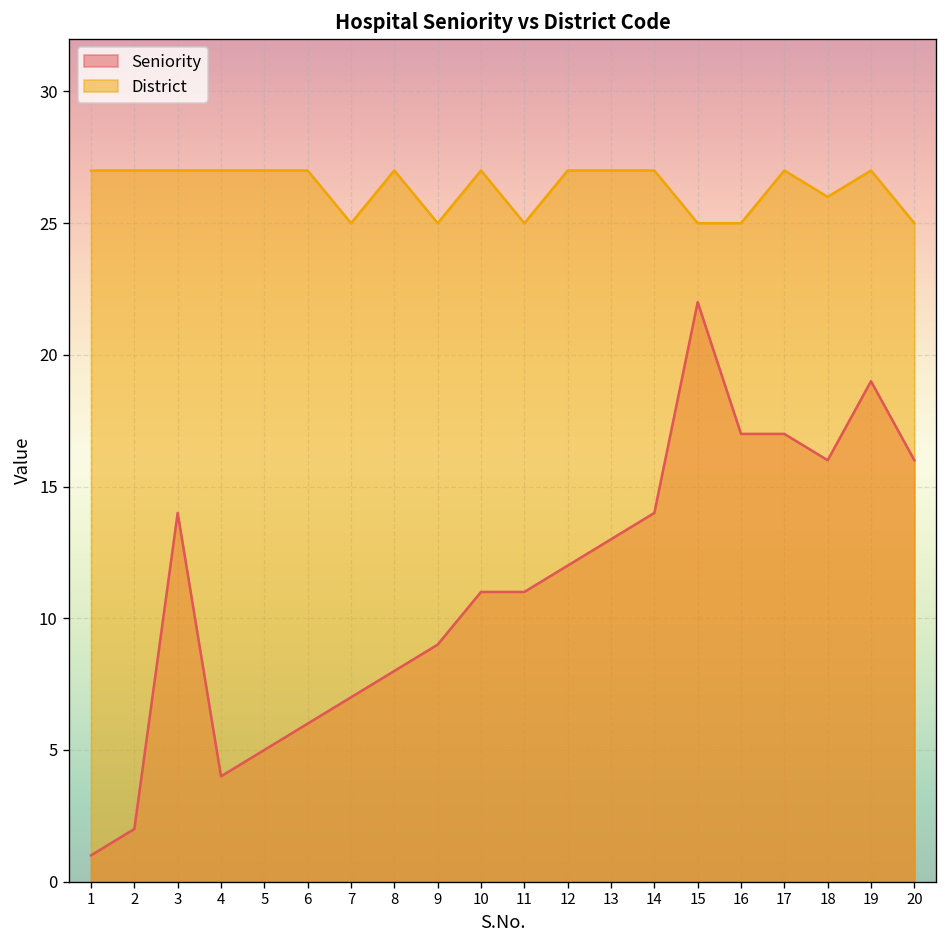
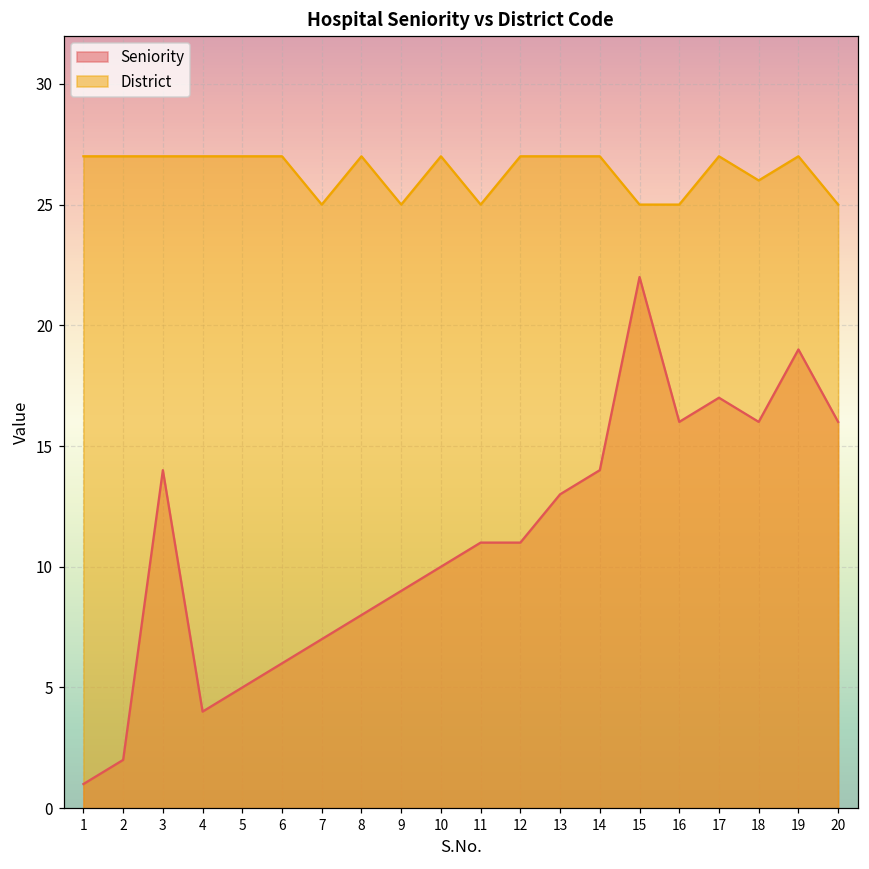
Seniority, 10: 11 -> 10
Seniority, 12: 12 -> 11
Seniority, 16: 17 -> 16
